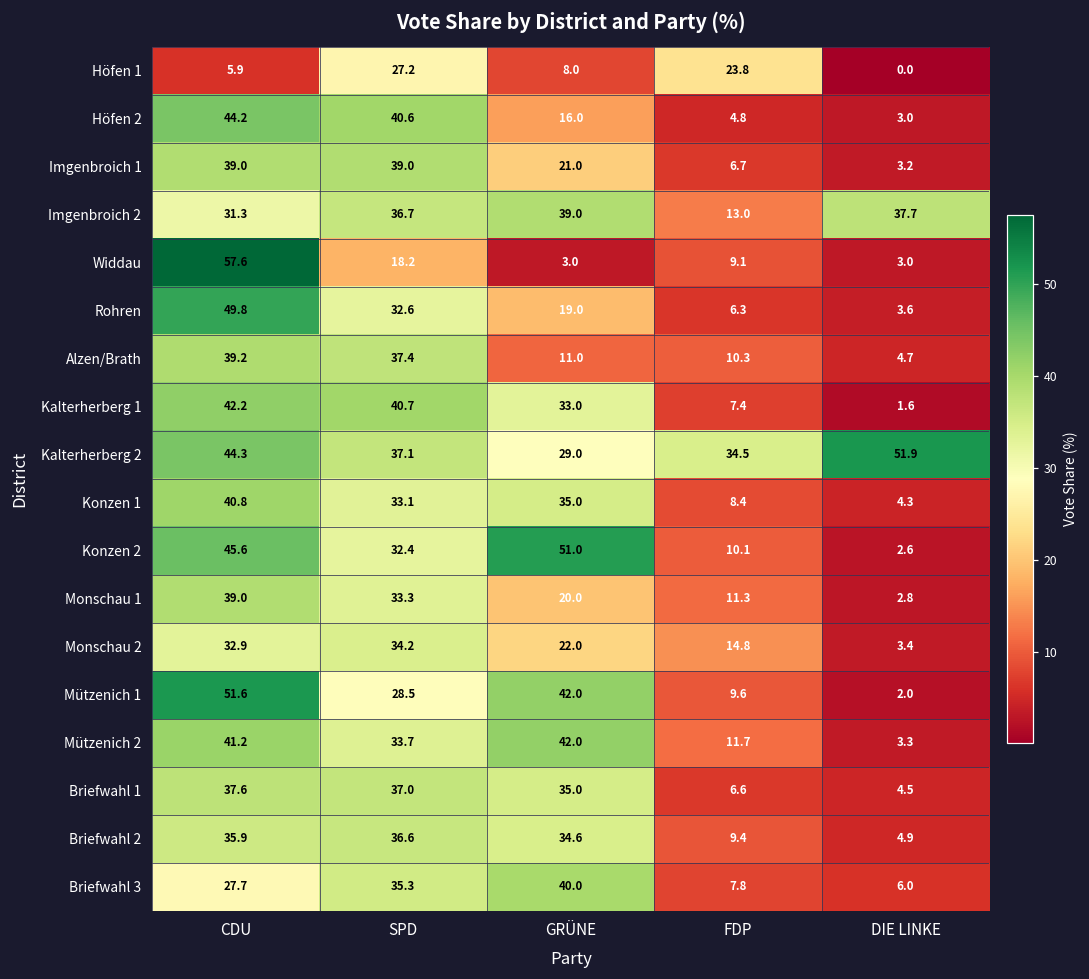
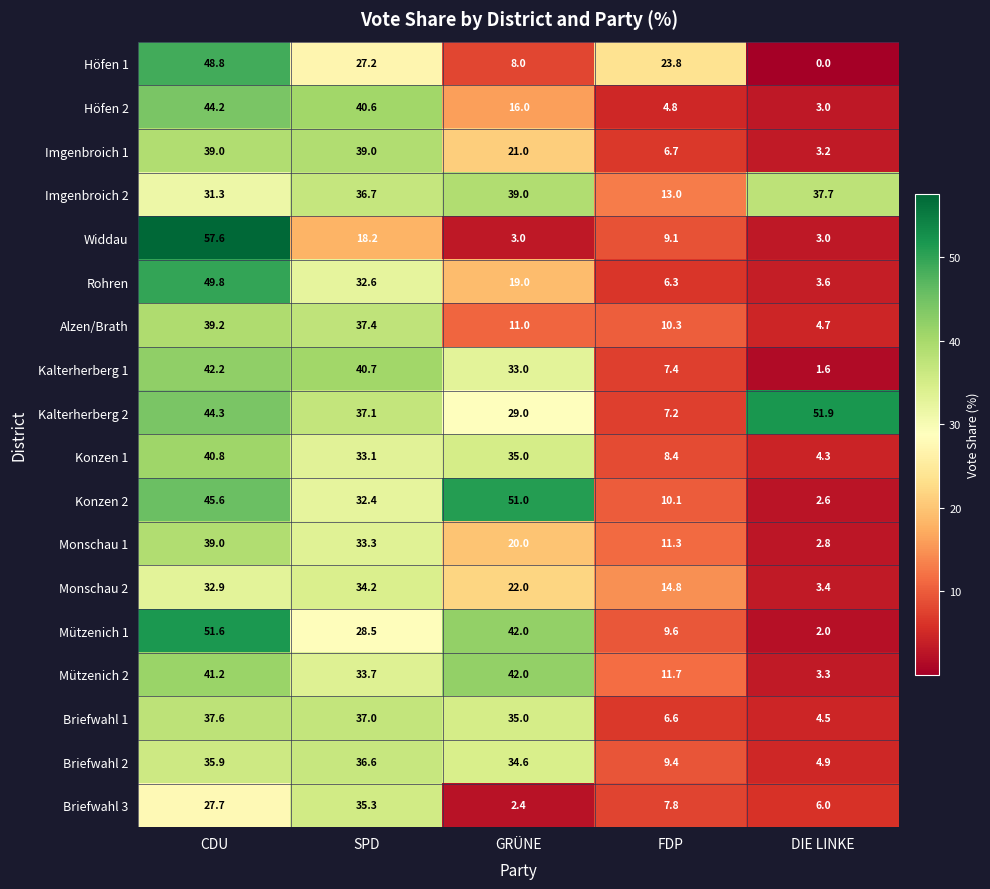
Höfen 1, CDU: 5.9 -> 48.8
Kalterherberg 2, FDP: 34.5 -> 7.2
Briefwahl 3, GRÜNE: 40.0 -> 2.4
